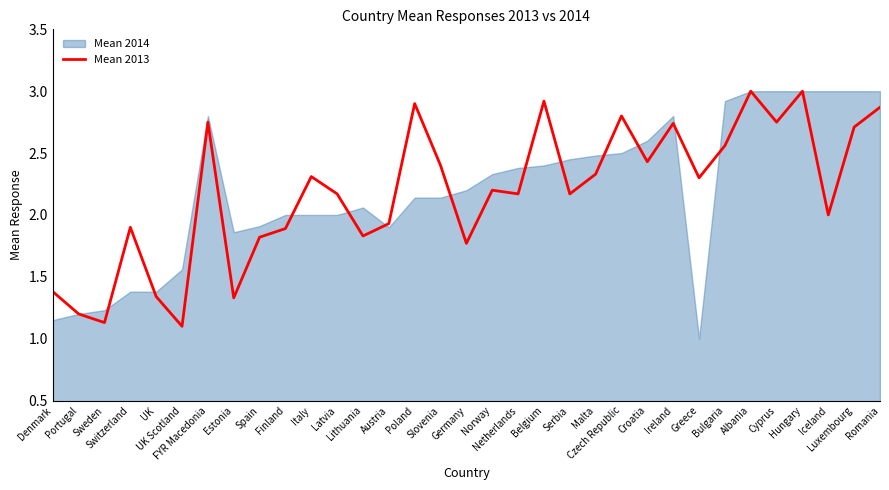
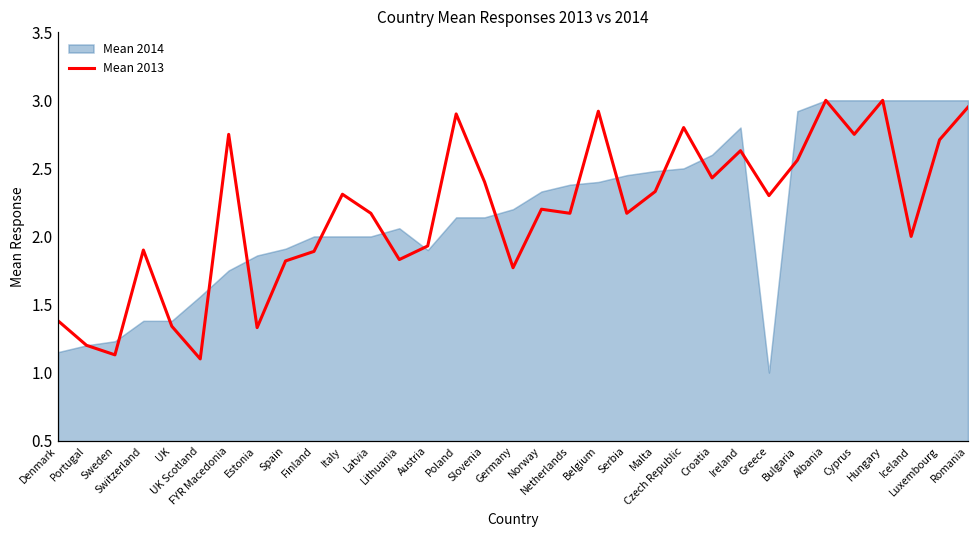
Mean 2014, FYR Macedonia: 2.80 -> 1.75
Mean 2013, Ireland: 2.74 -> 2.63
Mean 2013, Romania: 2.87 -> 2.95
